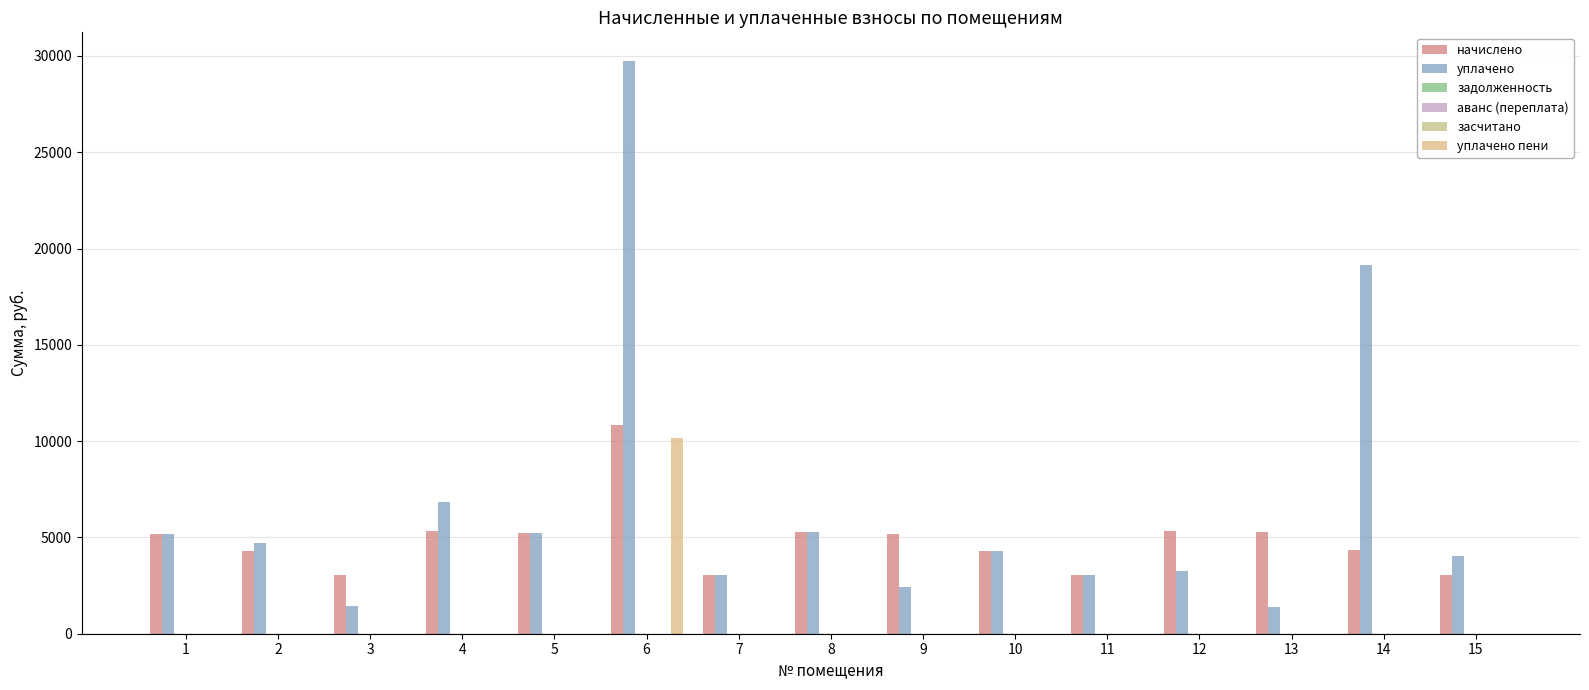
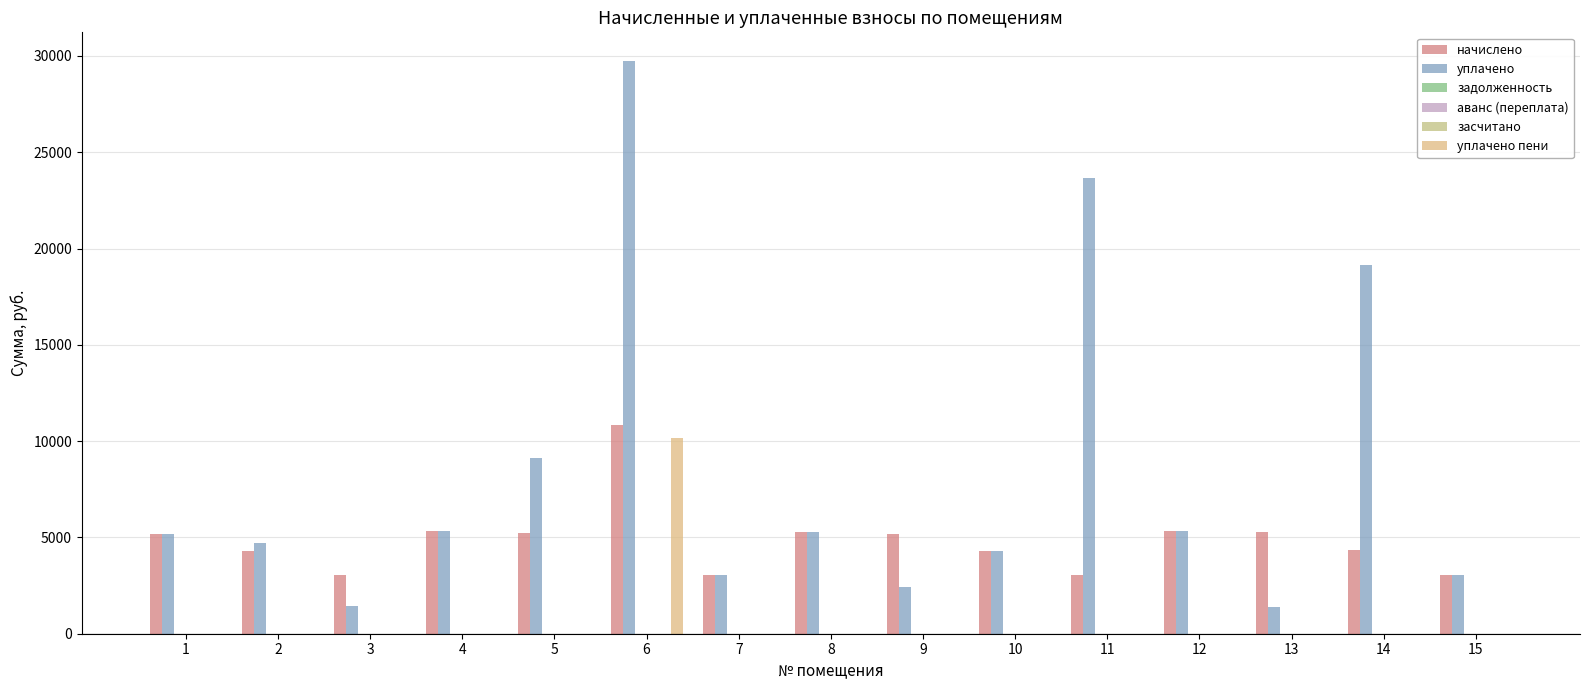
уплачено, 4: 6800 -> 5300
уплачено, 5: 5200 -> 9100
уплачено, 11: 3000 -> 23700
уплачено, 12: 3300 -> 5300
уплачено, 15: 4000 -> 3100
